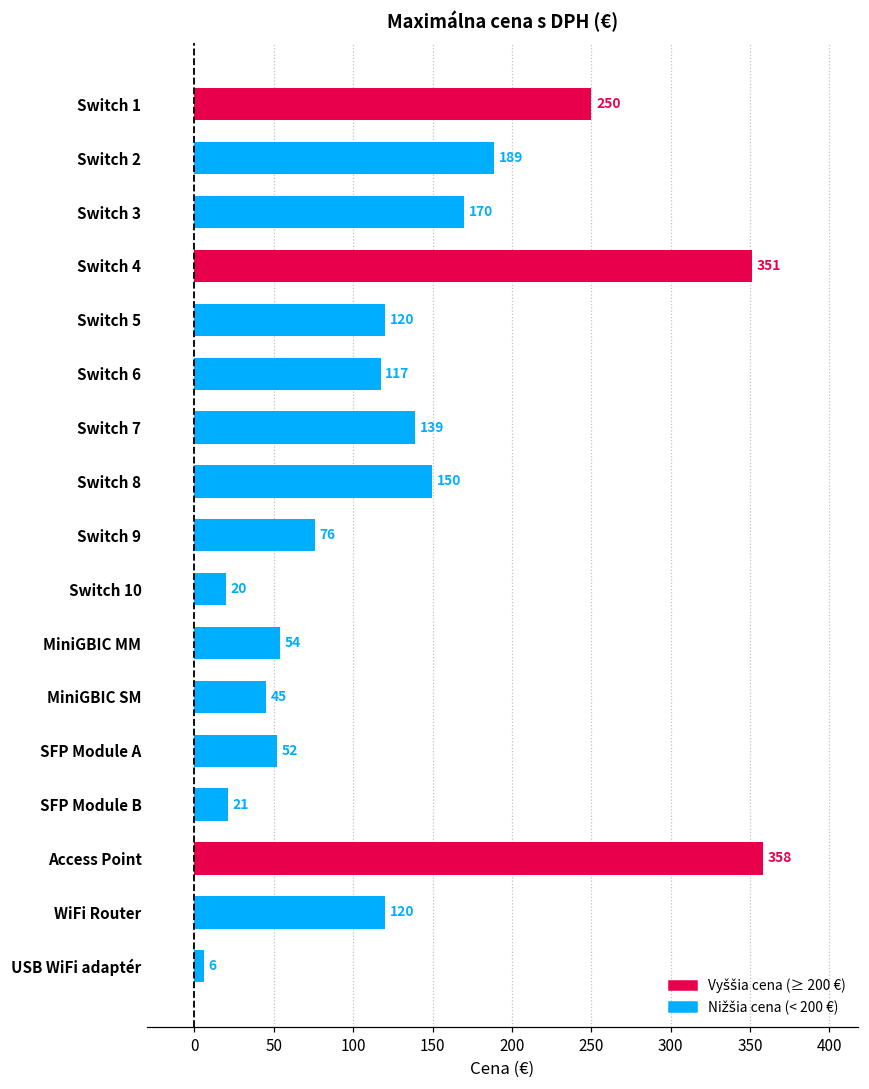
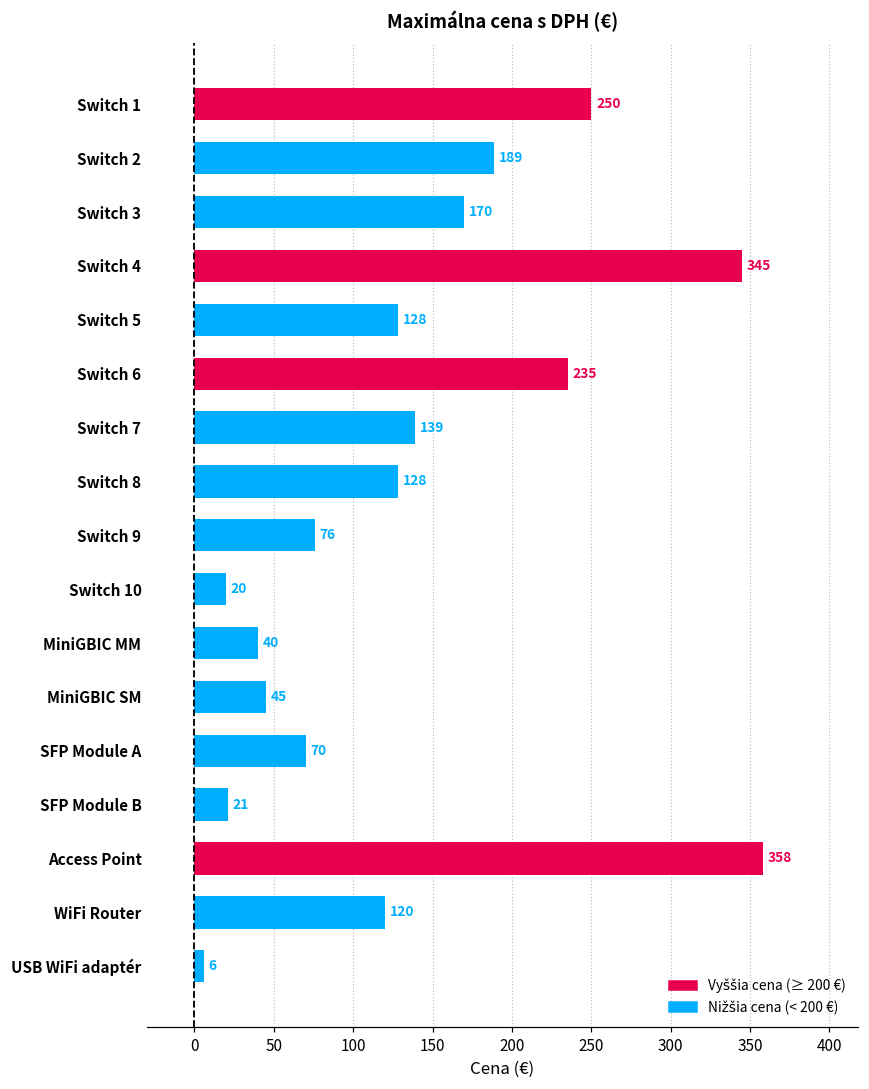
Switch 4: 351 -> 345
Switch 5: 120 -> 128
Switch 6: 117 -> 235
Switch 8: 150 -> 128
MiniGBIC MM: 54 -> 40
SFP Module A: 52 -> 70
